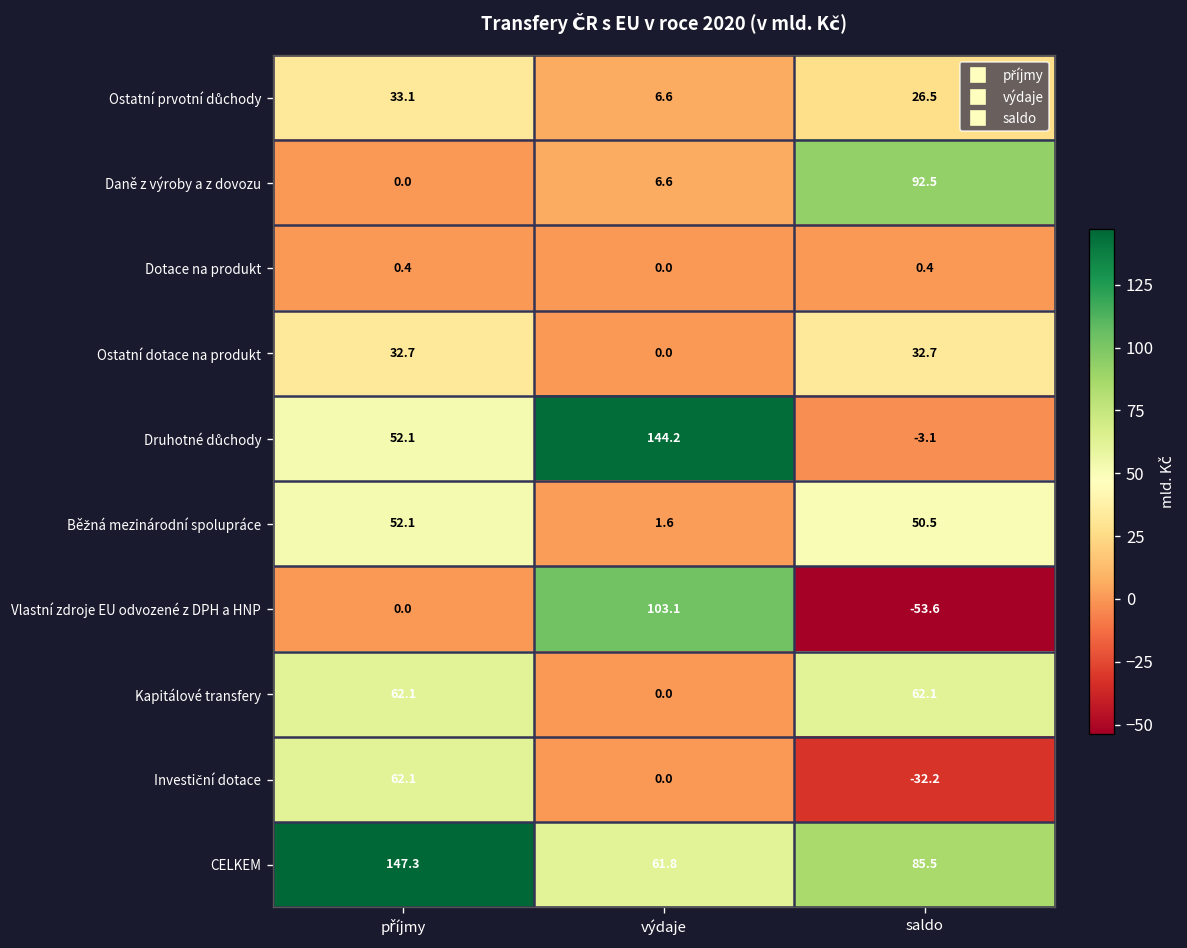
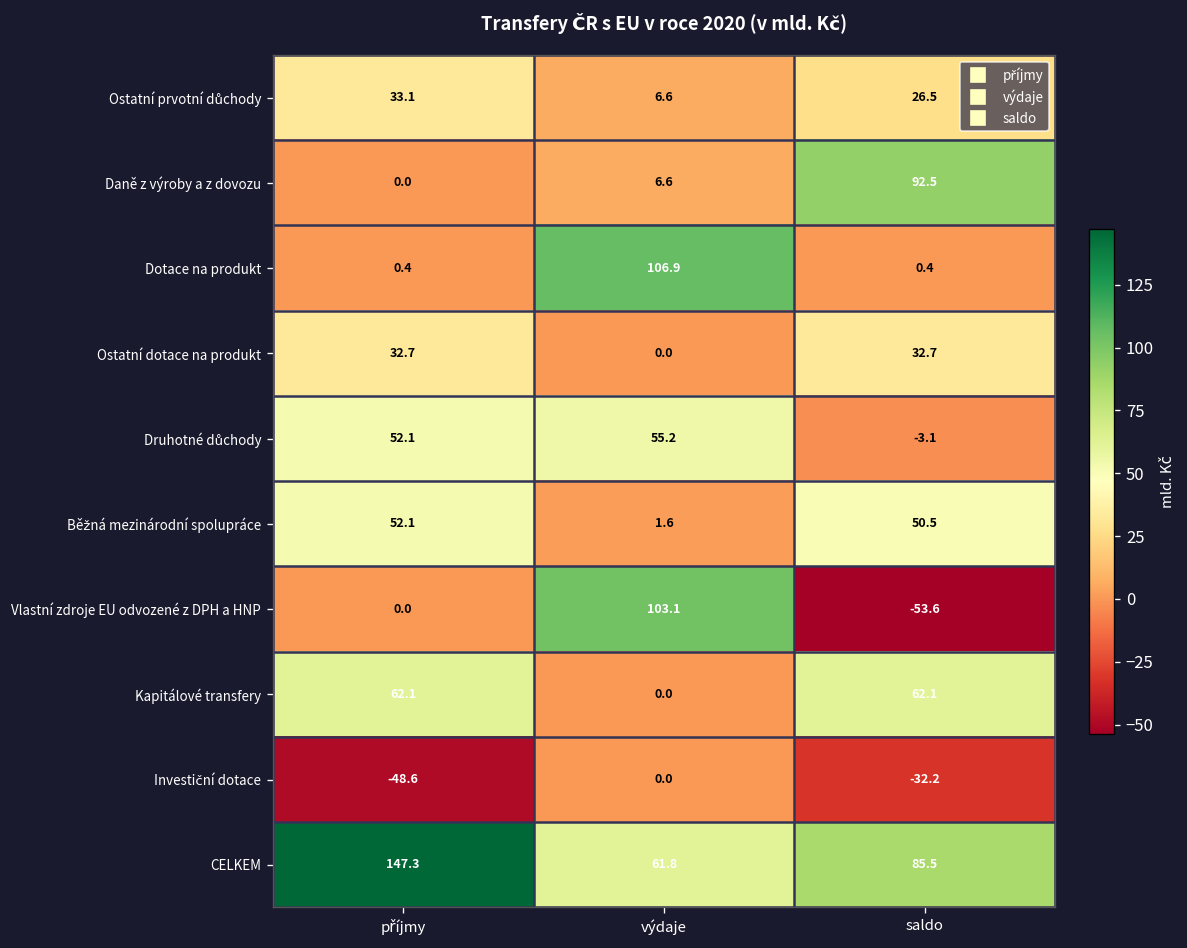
Dotace na produkt, výdaje: 0.0 -> 106.9
Druhotné důchody, výdaje: 144.2 -> 55.2
Investiční dotace, příjmy: 62.1 -> -48.6
